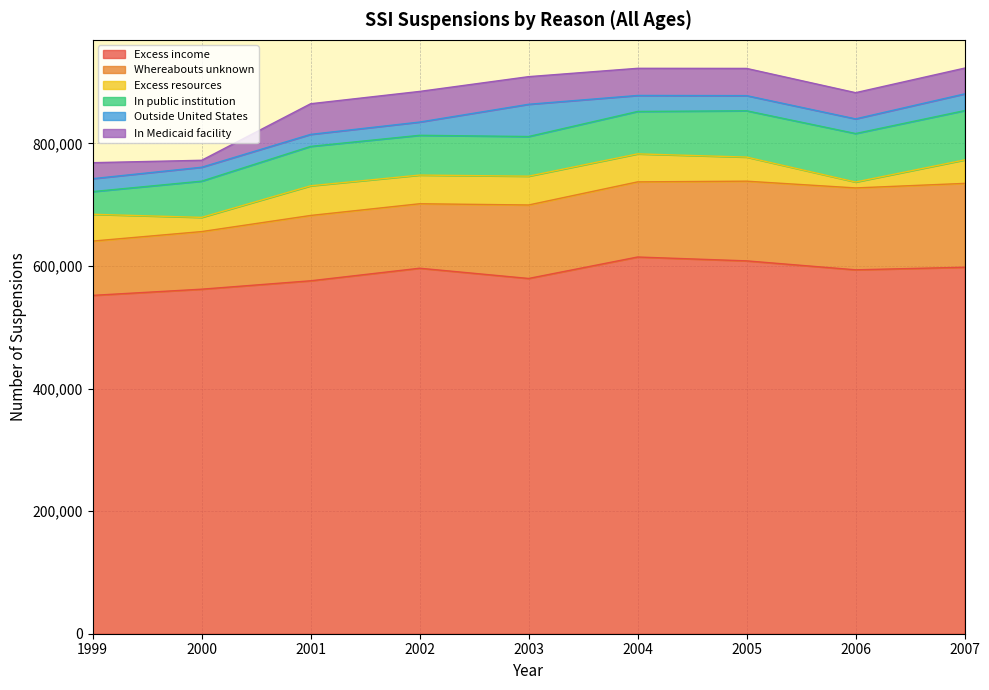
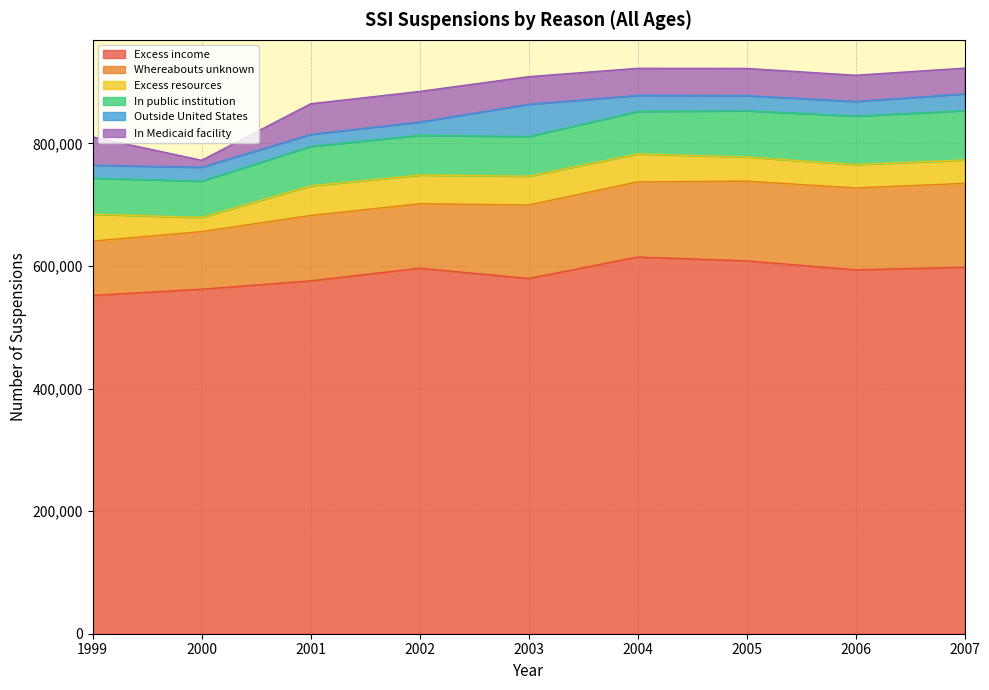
In public institution, 1999: 40,000 -> 60,000
In Medicaid facility, 1999: 30,000 -> 50,000
Excess resources, 2006: 10,000 -> 40,000
